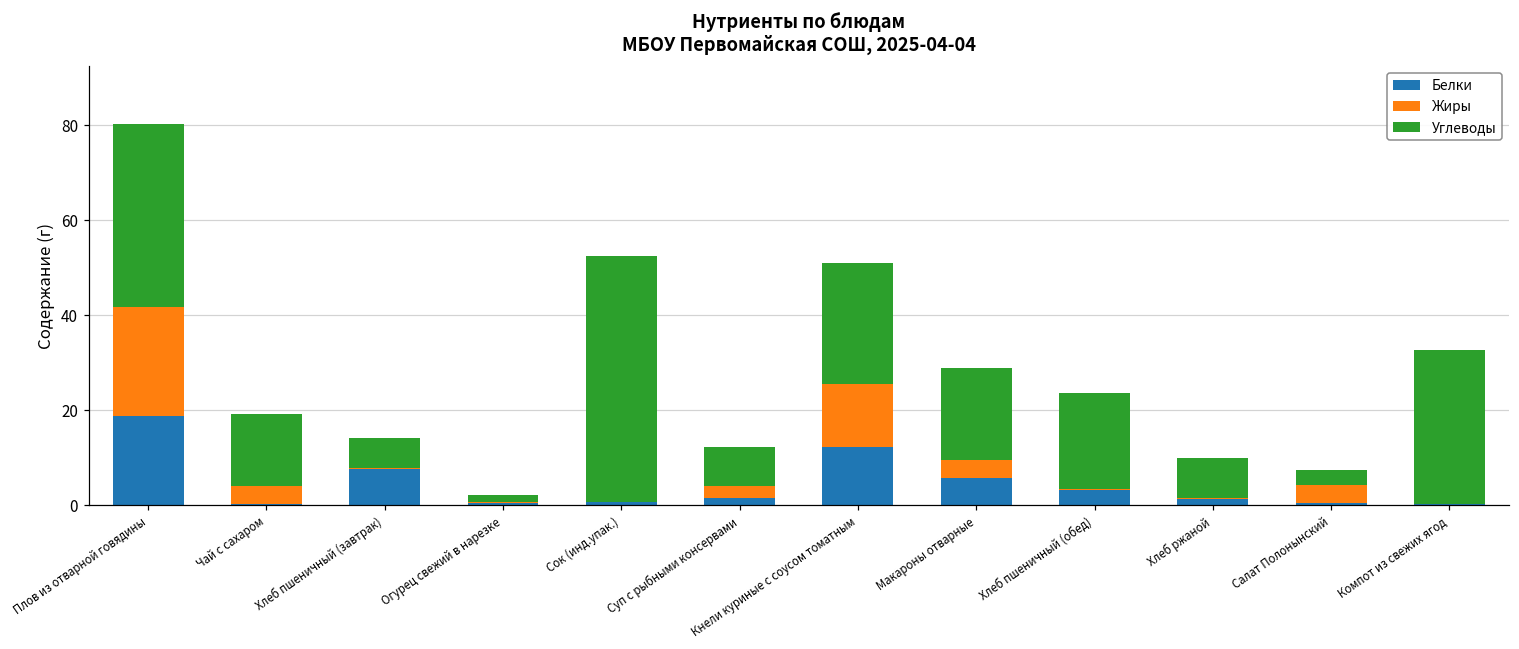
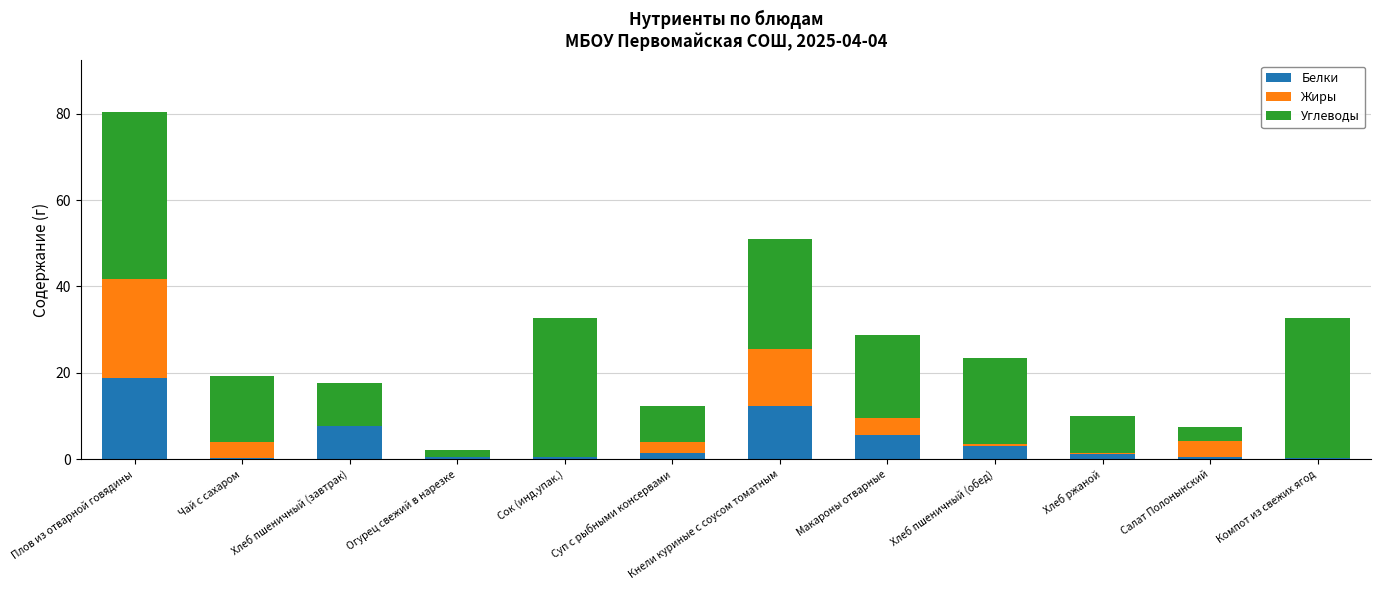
Углеводы, Хлеб пшеничный (завтрак): 6 -> 10
Углеводы, Сок (инд.упак.): 52 -> 32
